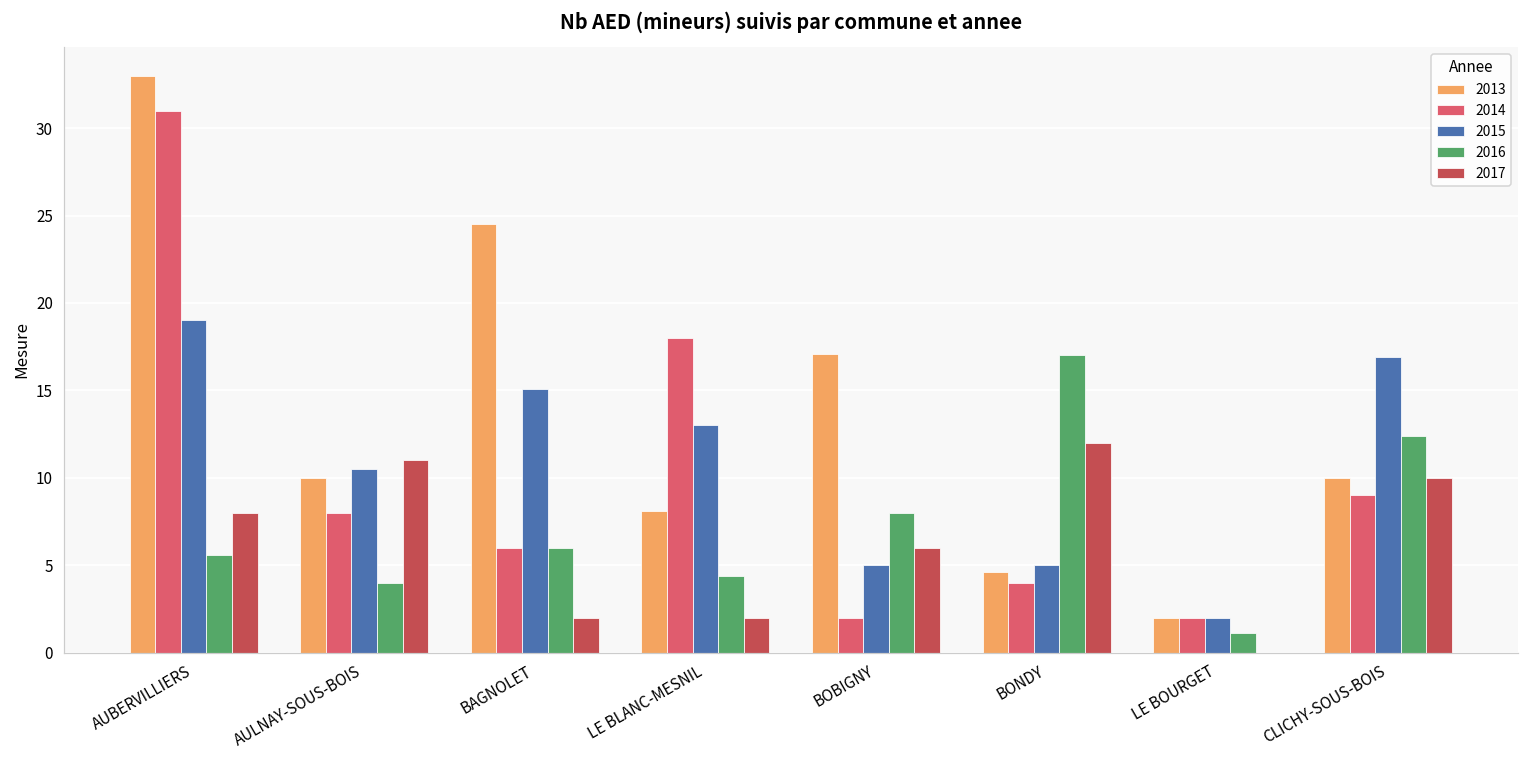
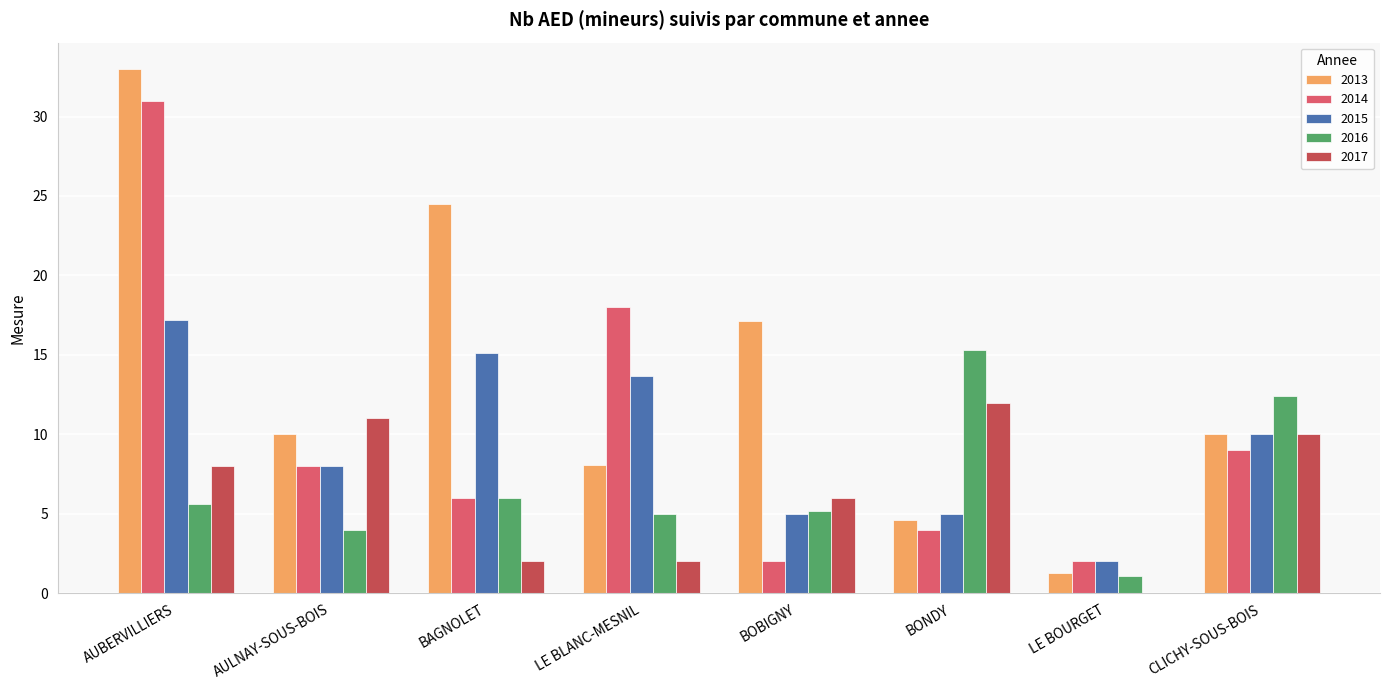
2015, AUBERVILLIERS: 19.0 -> 17.2
2015, AULNAY-SOUS-BOIS: 10.5 -> 8.0
2015, LE BLANC-MESNIL: 13.0 -> 13.7
2016, LE BLANC-MESNIL: 4.4 -> 5.0
2016, BOBIGNY: 8.0 -> 5.2
2016, BONDY: 17.0 -> 15.3
2013, LE BOURGET: 2.0 -> 1.3
2015, CLICHY-SOUS-BOIS: 16.9 -> 10.0
